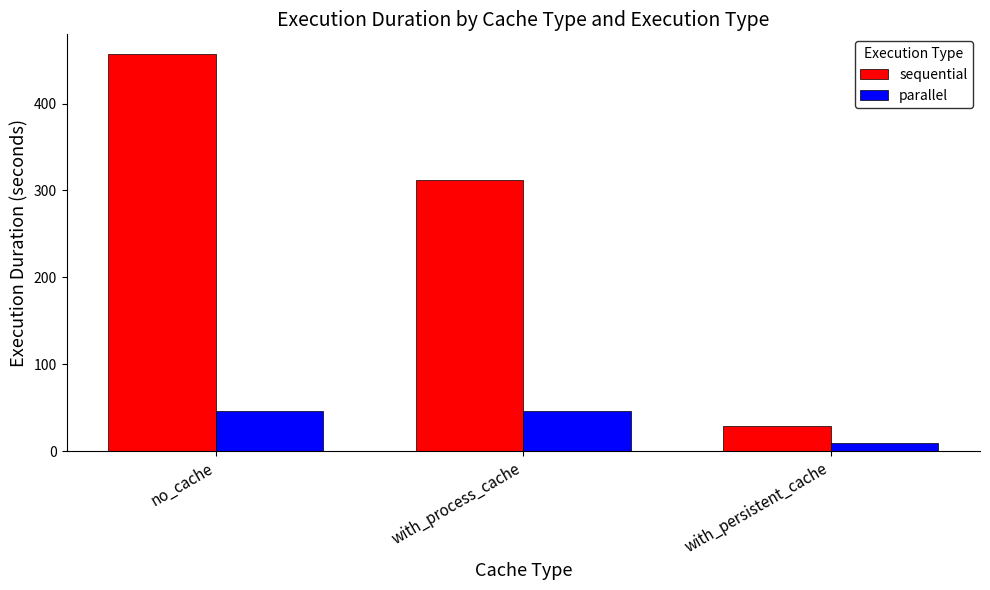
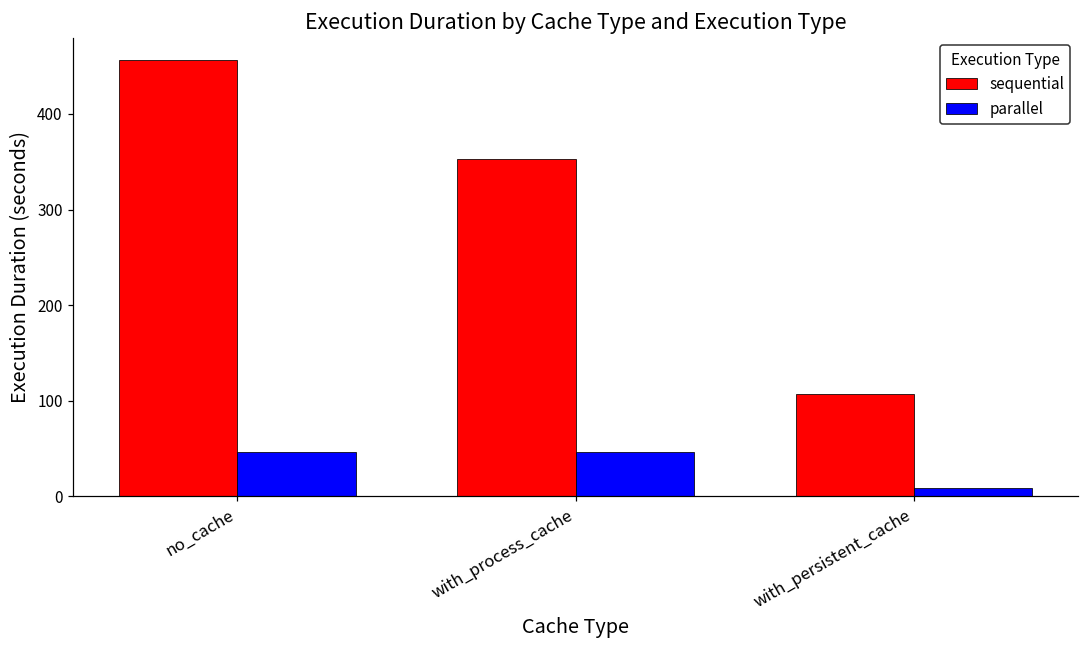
sequential, with_process_cache: 310 -> 350
sequential, with_persistent_cache: 30 -> 110
